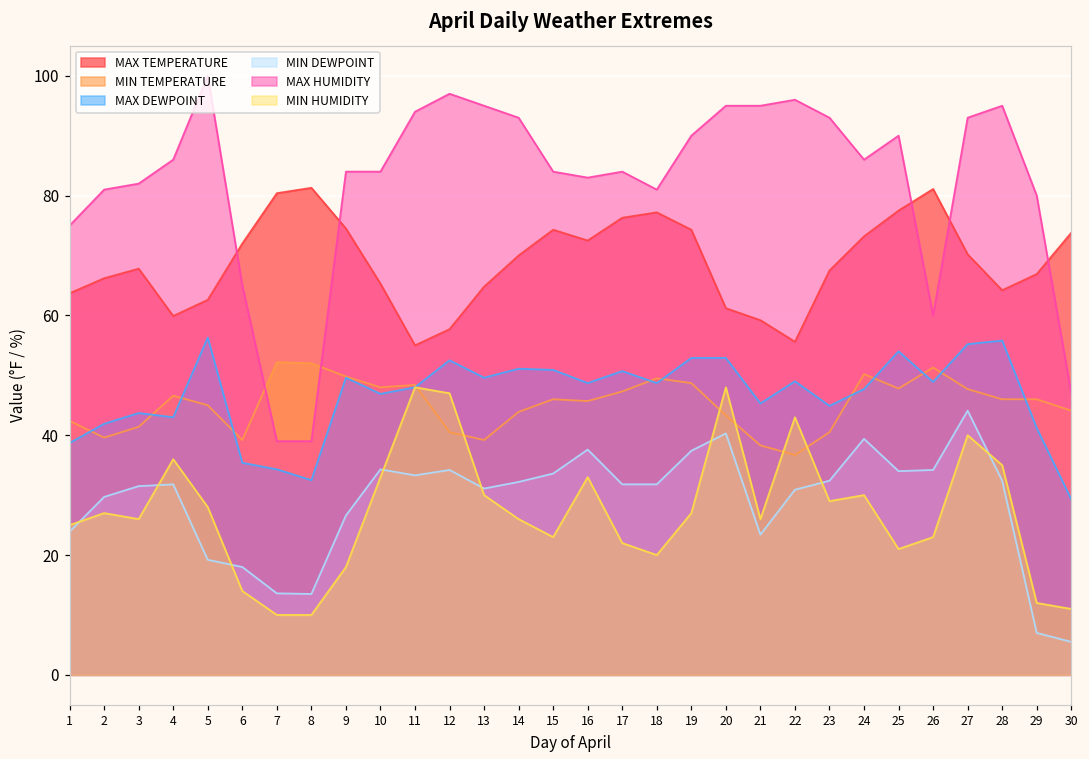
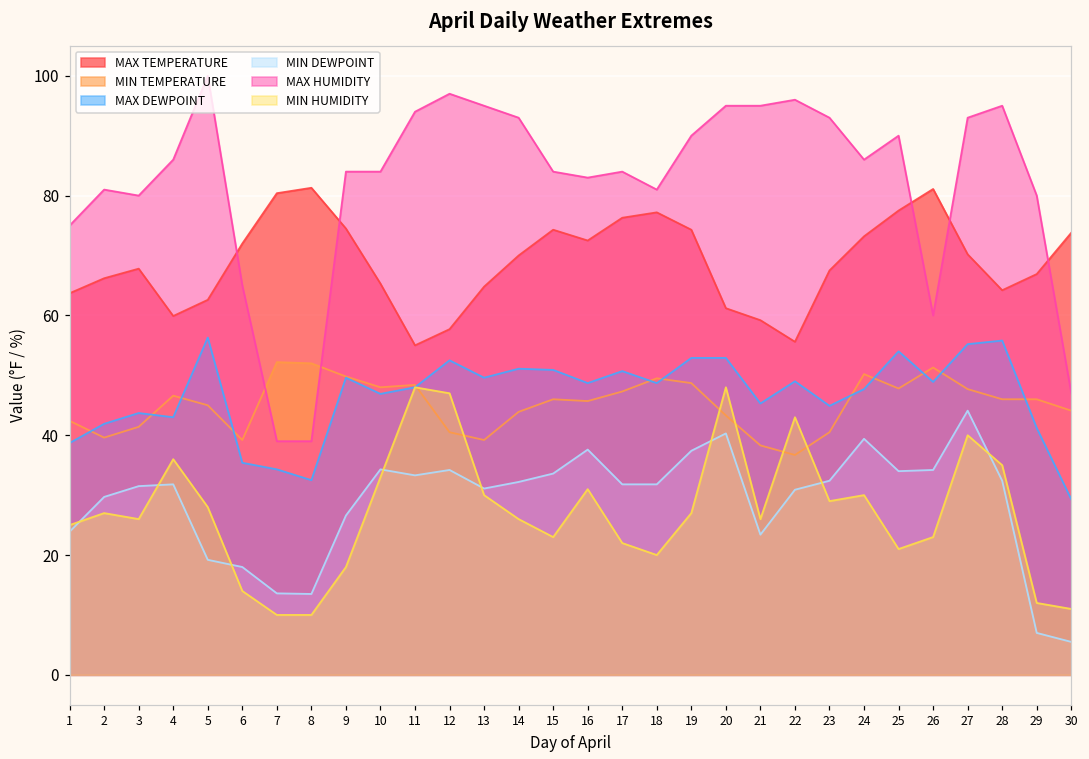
MAX HUMIDITY, 3: 82 -> 80
MIN HUMIDITY, 16: 33 -> 31
